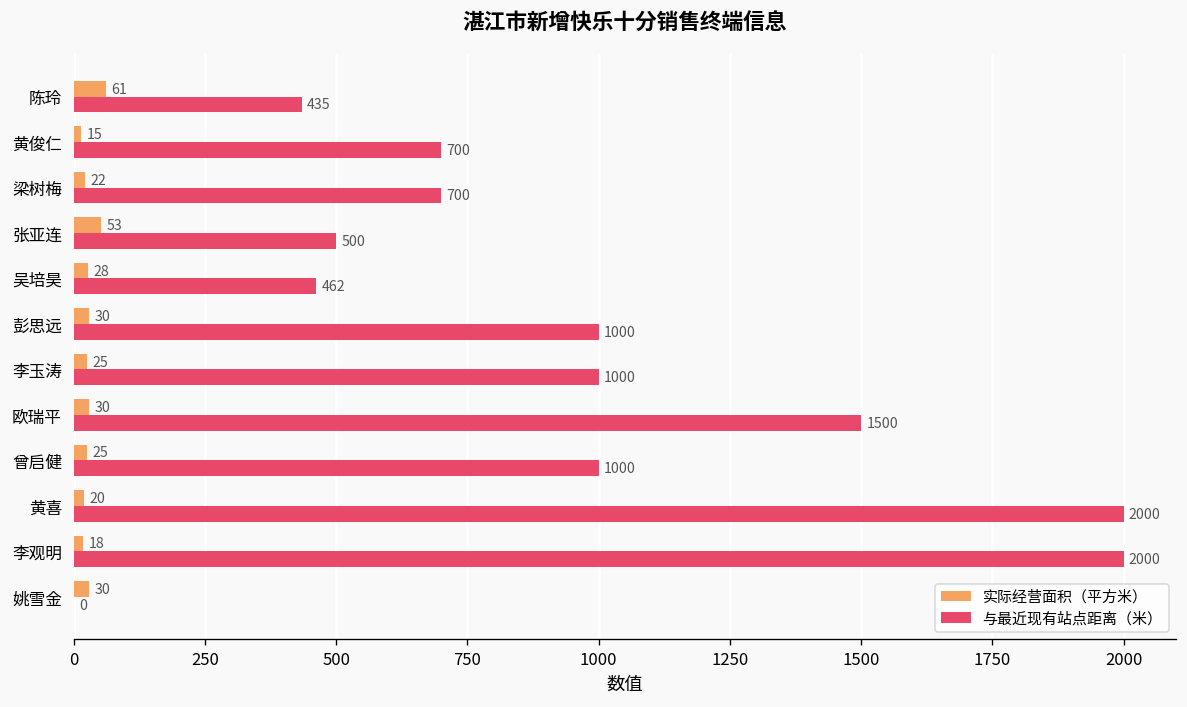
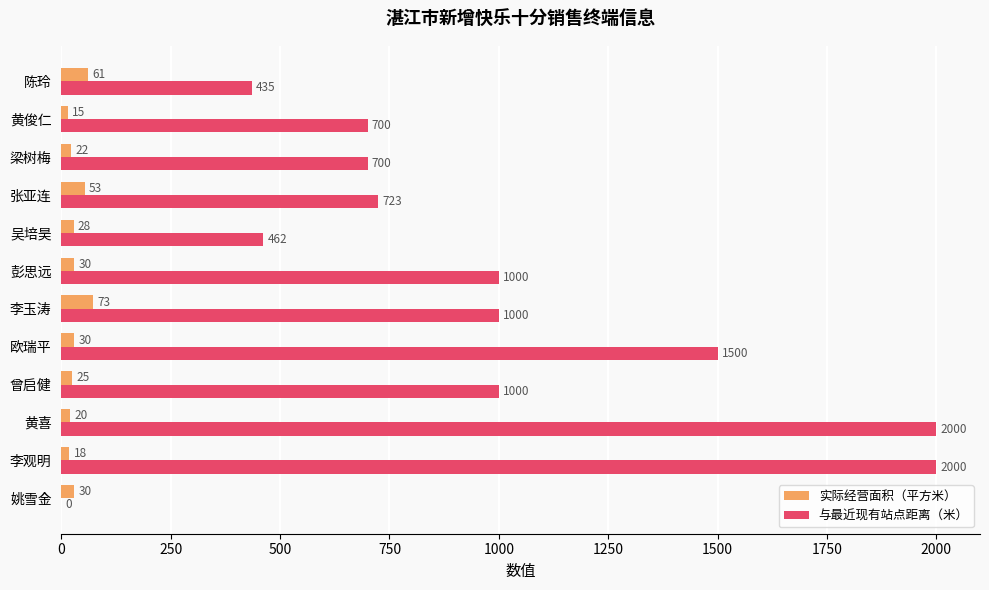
与最近现有站点距离（米）, 张亚连: 500 -> 723
实际经营面积（平方米）, 李玉涛: 25 -> 73
